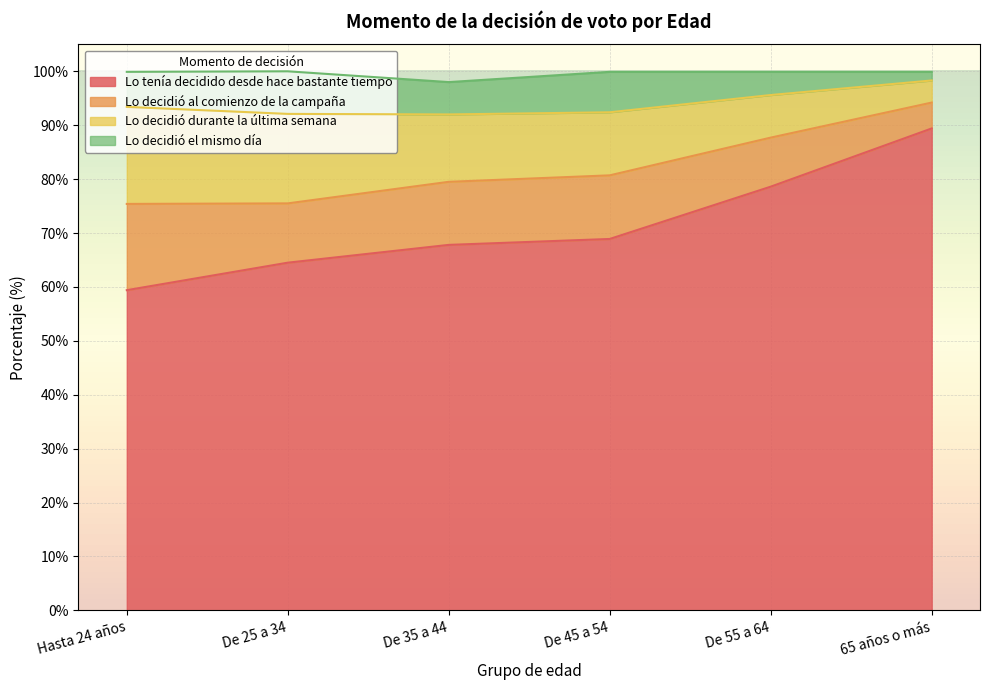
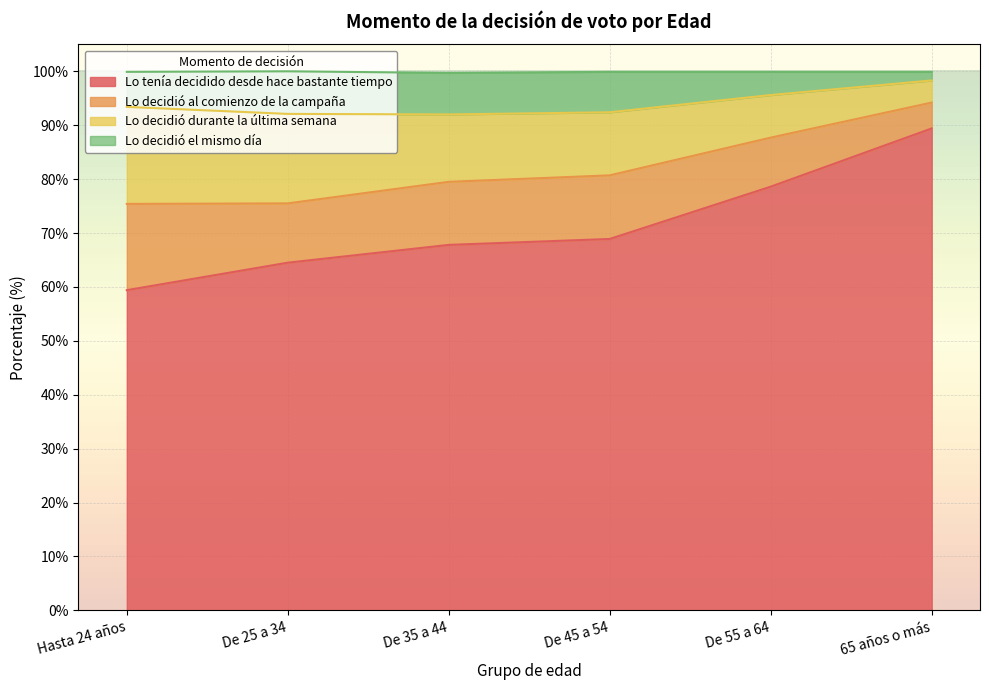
Lo decidió el mismo día, De 35 a 44: 6% -> 8%
